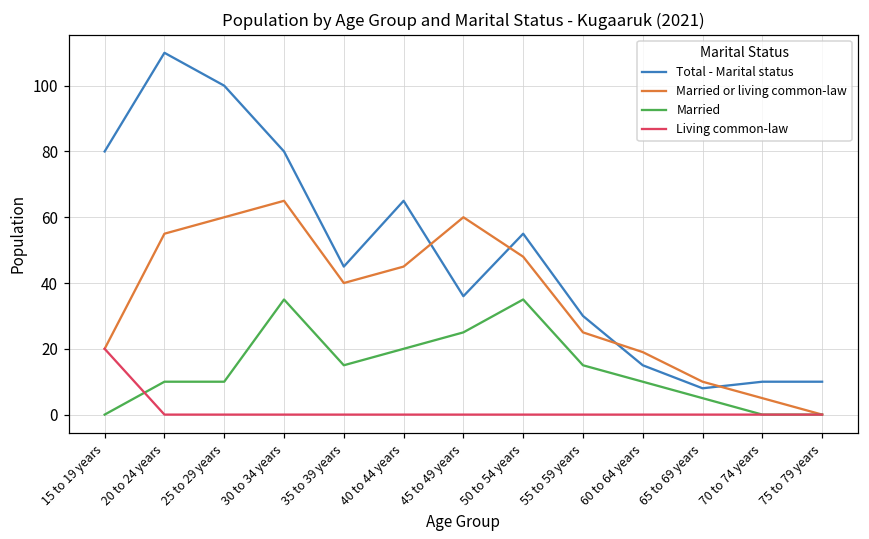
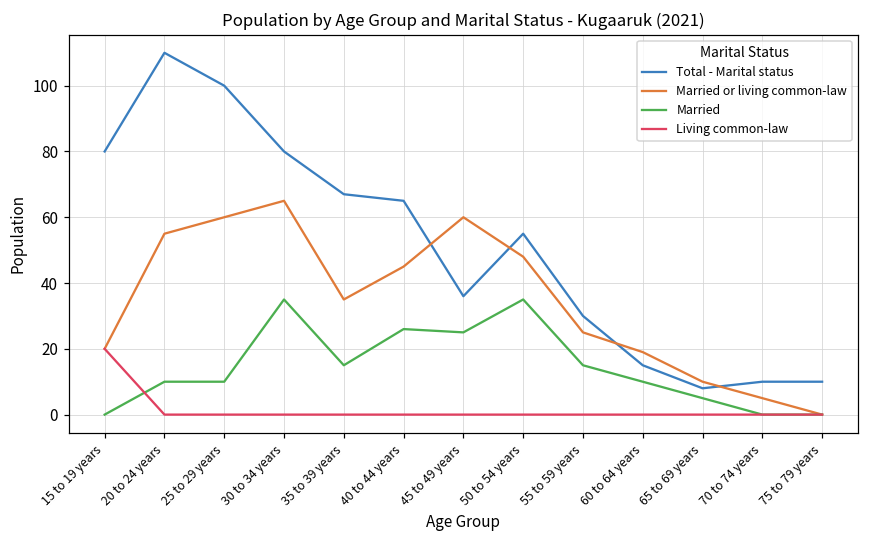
Total - Marital status, 35 to 39 years: 45 -> 67
Married or living common-law, 35 to 39 years: 40 -> 35
Married, 40 to 44 years: 20 -> 26
